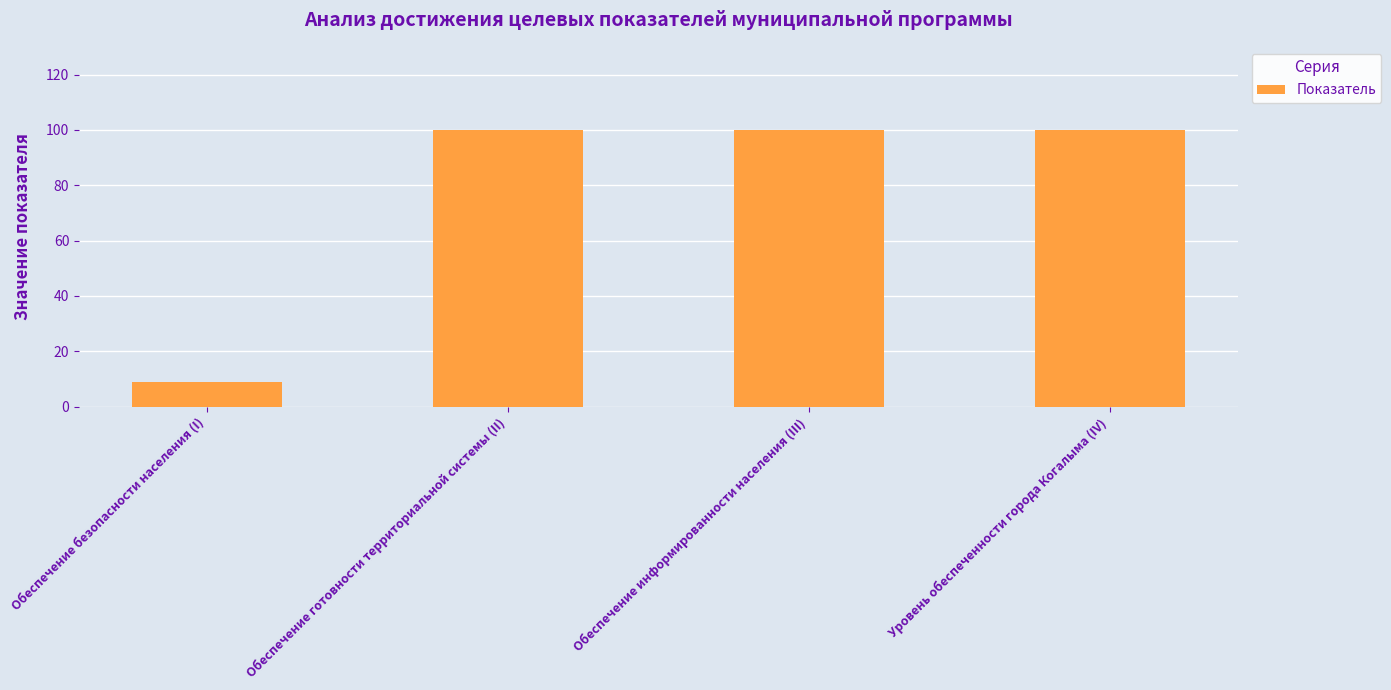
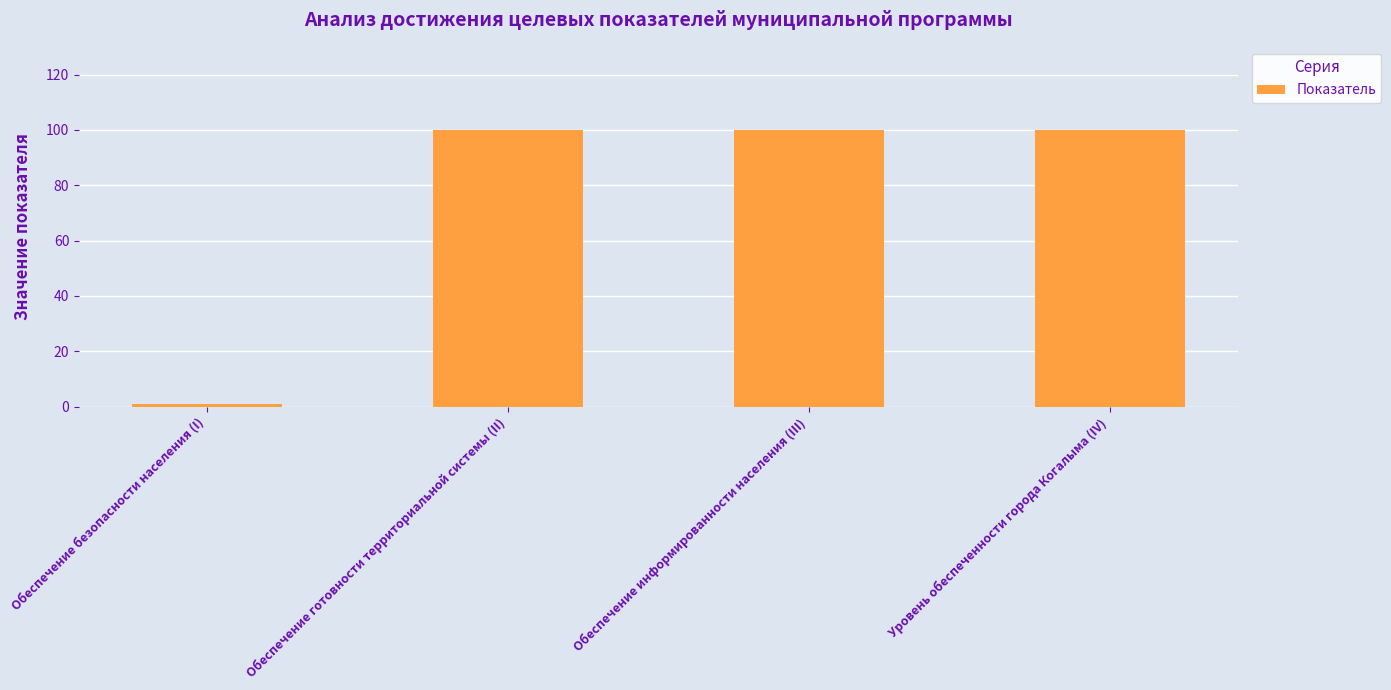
Обеспечение безопасности населения (I): 9 -> 1
